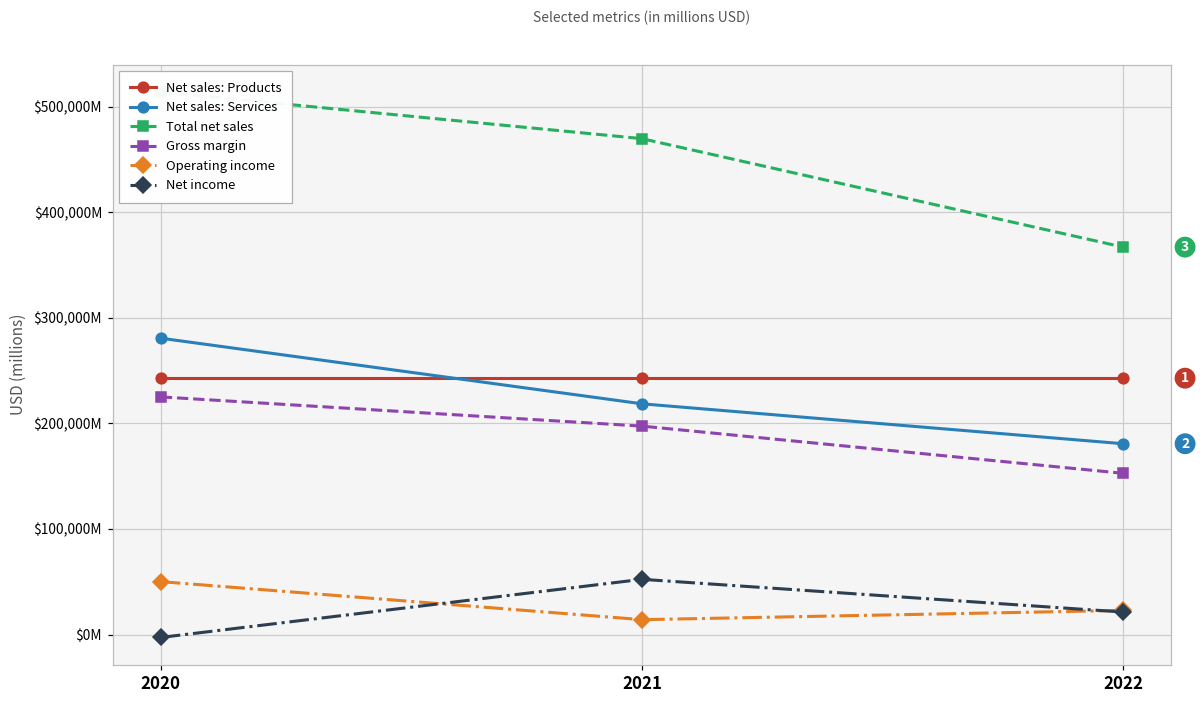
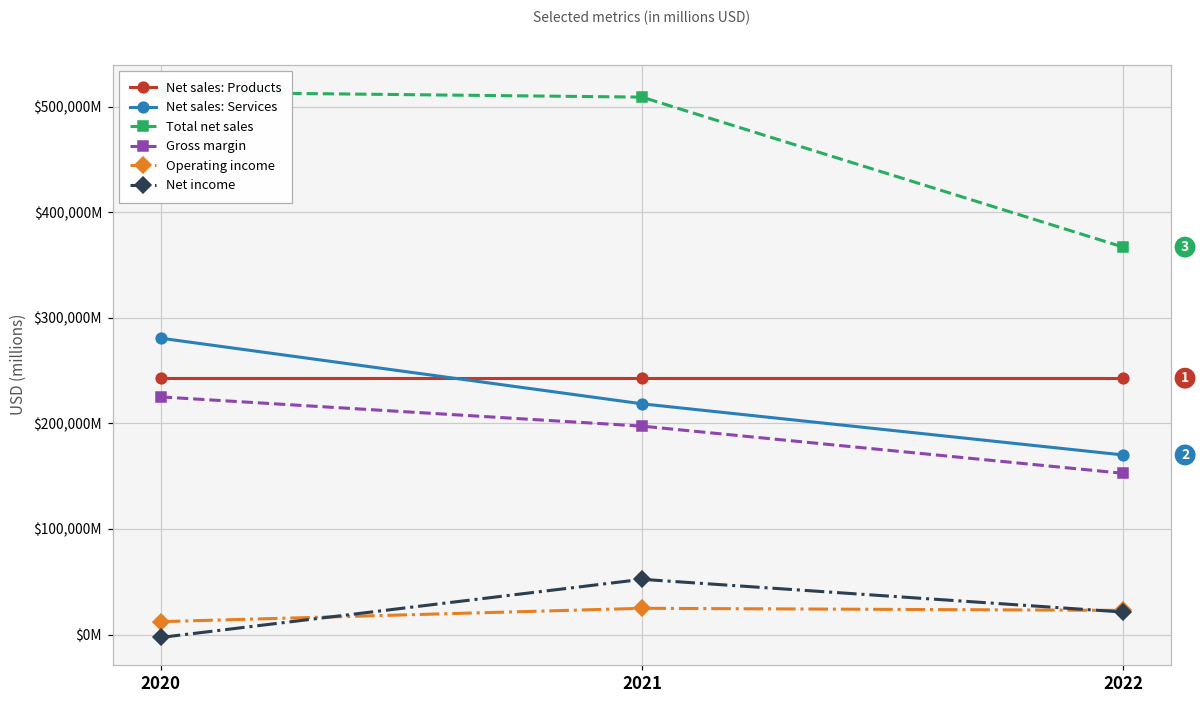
Operating income, 2020: $50,000,000,000 -> $10,000,000,000
Total net sales, 2021: $470,000,000,000 -> $510,000,000,000
Operating income, 2021: $10,000,000,000 -> $20,000,000,000
Net sales: Services, 2022: $180,000,000,000 -> $170,000,000,000
